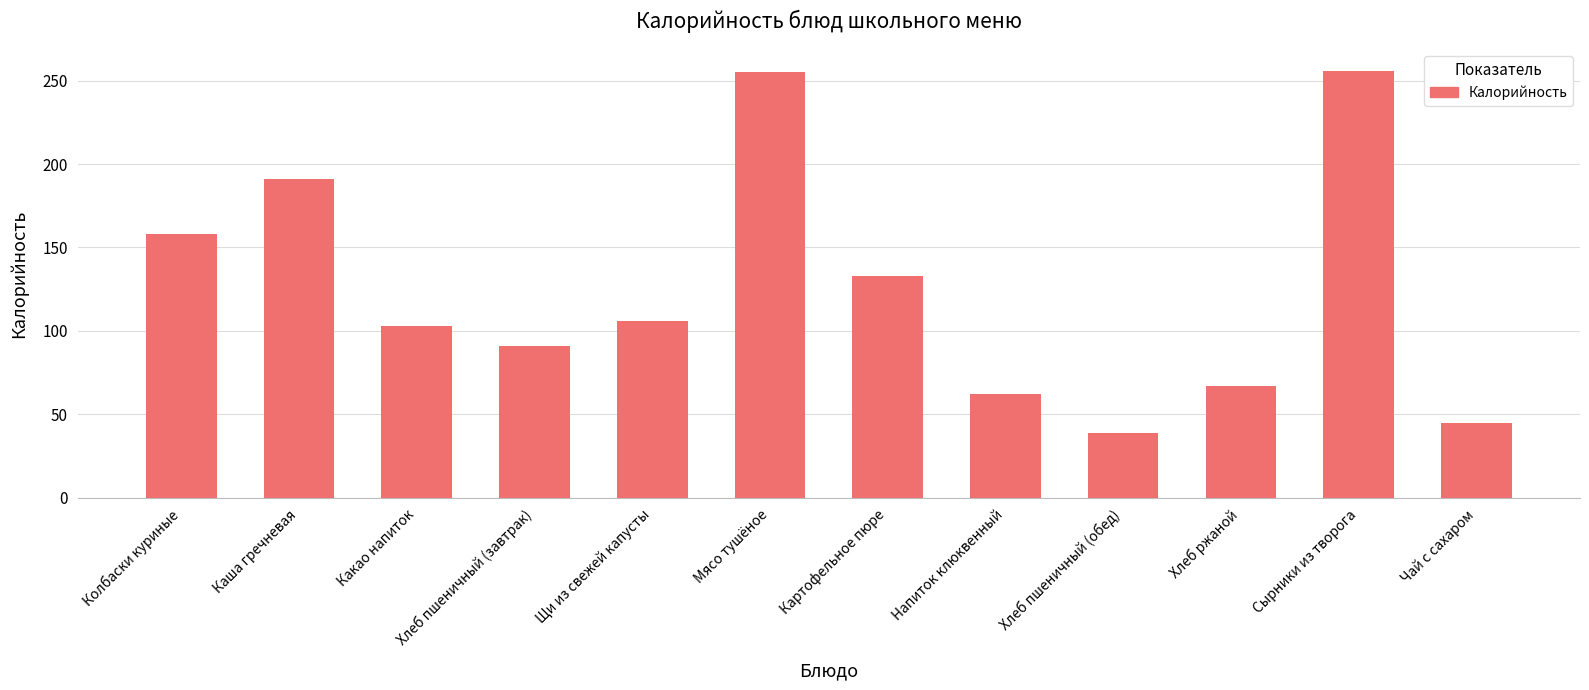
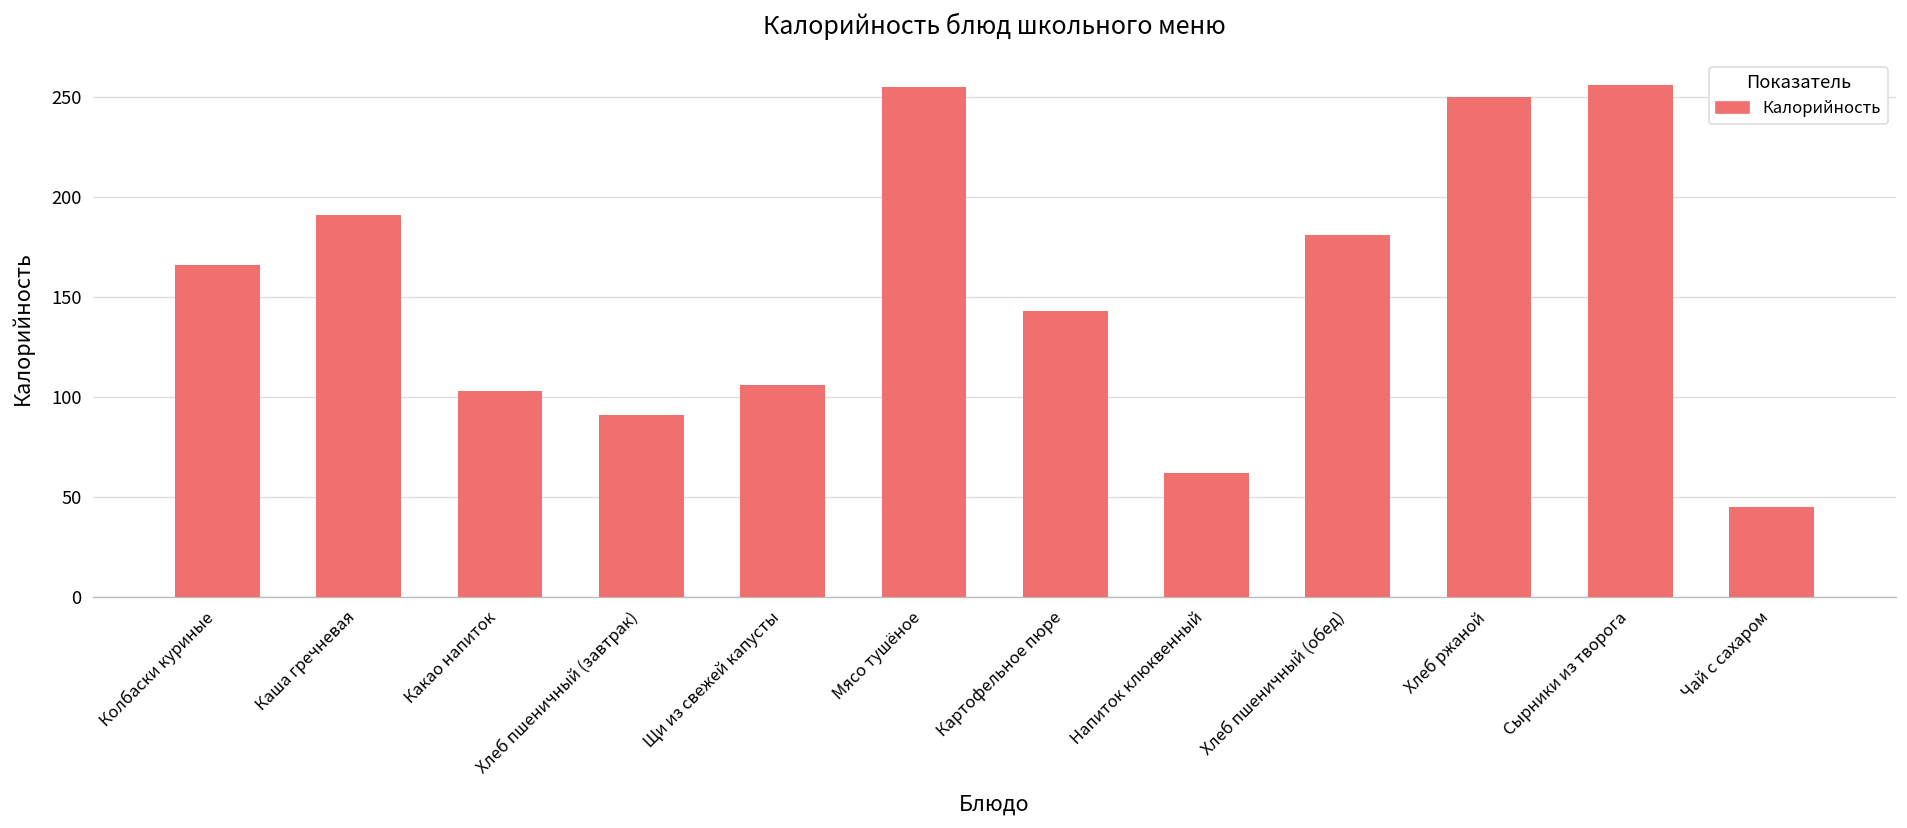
Колбаски куриные: 158 -> 166
Картофельное пюре: 133 -> 143
Хлеб пшеничный (обед): 39 -> 181
Хлеб ржаной: 67 -> 250
